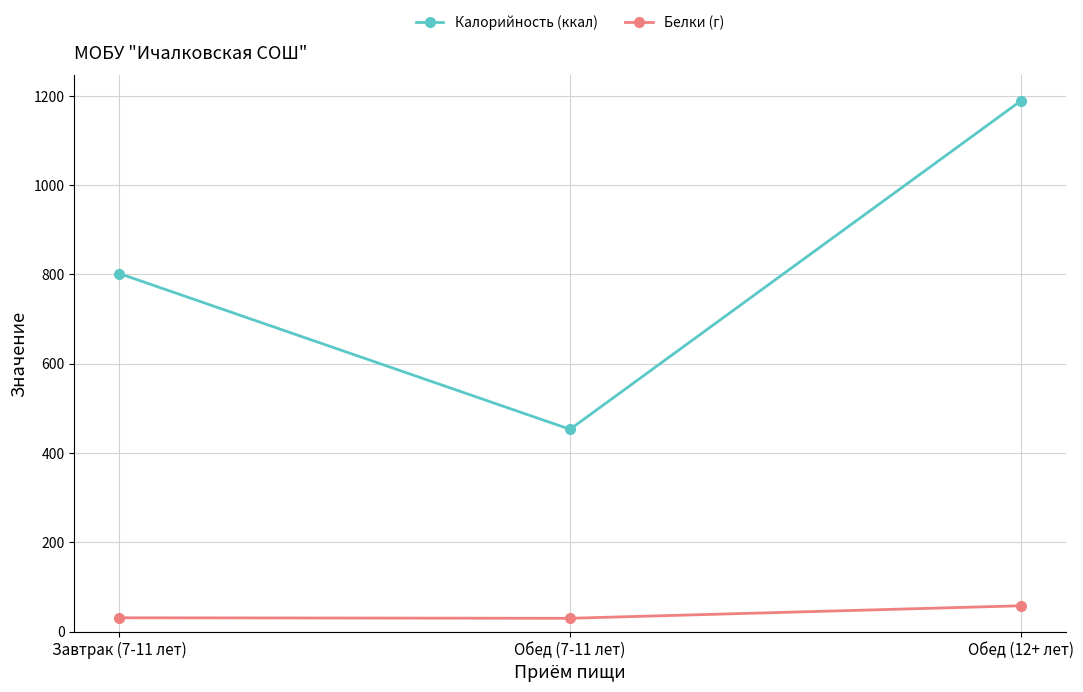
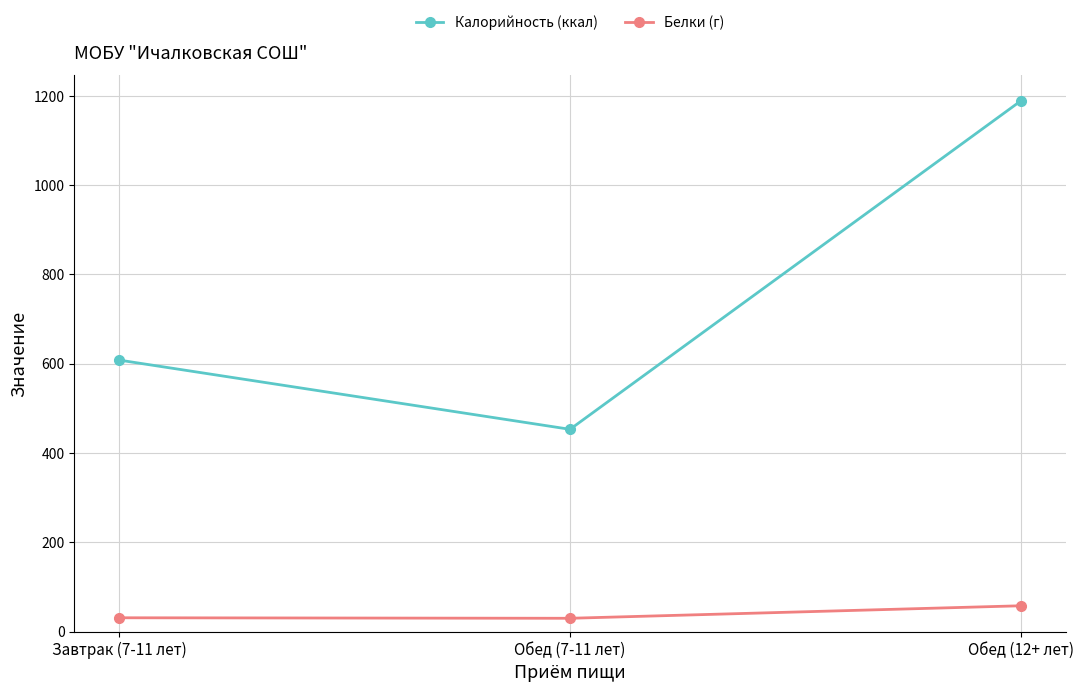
Калорийность (ккал), Завтрак (7-11 лет): 800 -> 610
